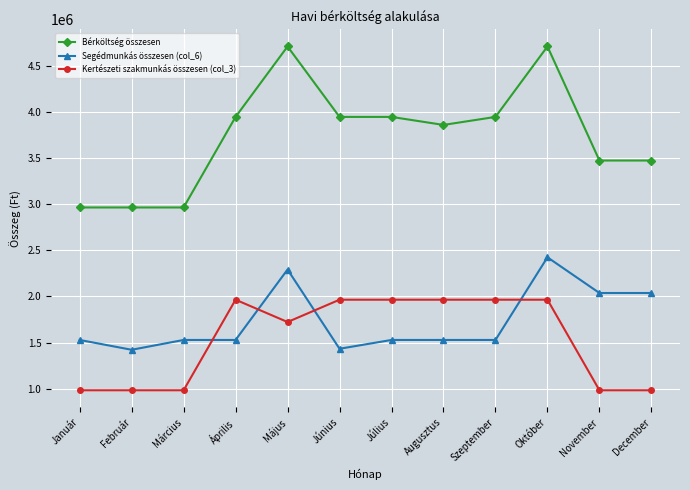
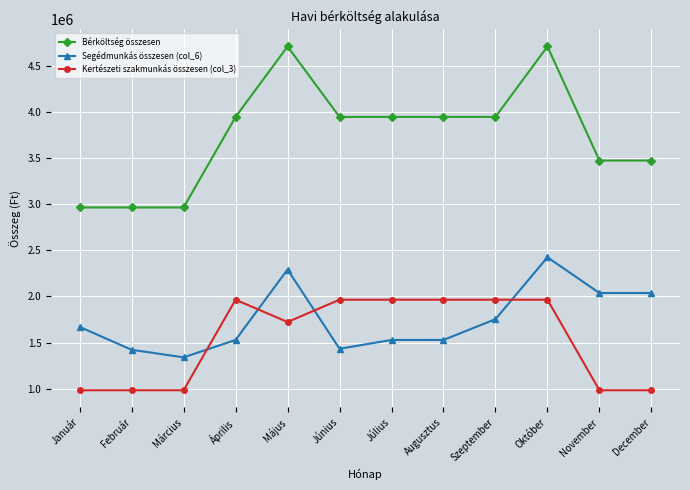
Segédmunkás összesen (col_6), Január: 1500000 -> 1700000
Segédmunkás összesen (col_6), Március: 1500000 -> 1300000
Bérköltség összesen, Augusztus: 3860000 -> 3950000
Segédmunkás összesen (col_6), Szeptember: 1500000 -> 1800000
